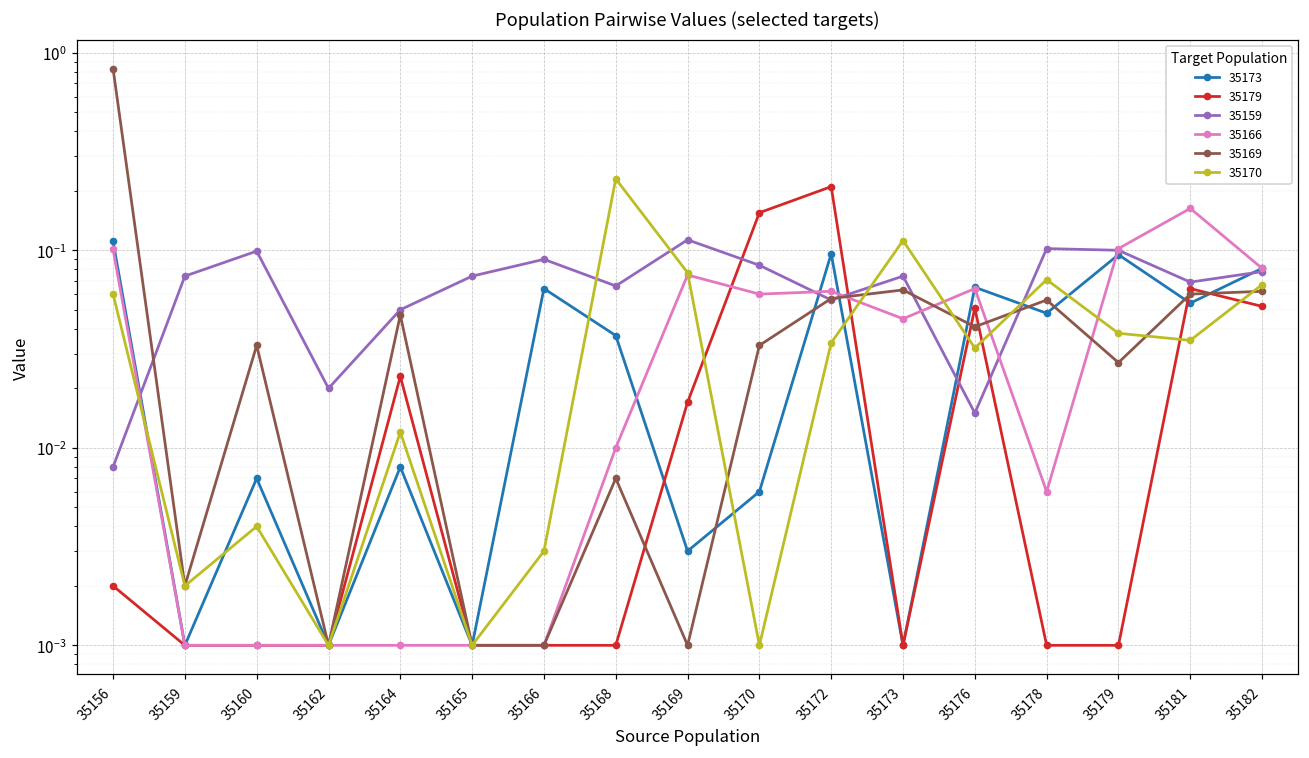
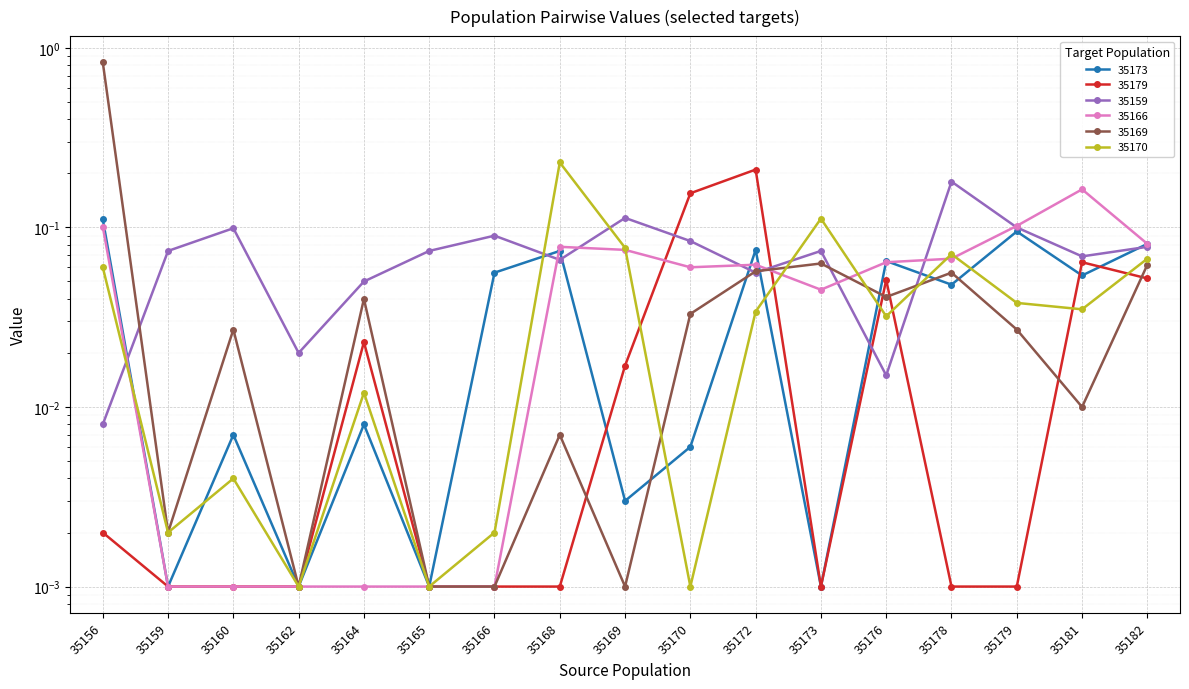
35169, 35160: 0.033 -> 0.027
35169, 35164: 0.047 -> 0.040
35173, 35166: 0.064 -> 0.056
35170, 35166: 0.003 -> 0.002
35173, 35168: 0.037 -> 0.074
35166, 35168: 0.010 -> 0.08
35173, 35172: 0.10 -> 0.075
35159, 35178: 0.10 -> 0.18
35166, 35178: 0.006 -> 0.067
35169, 35181: 0.06 -> 0.01
